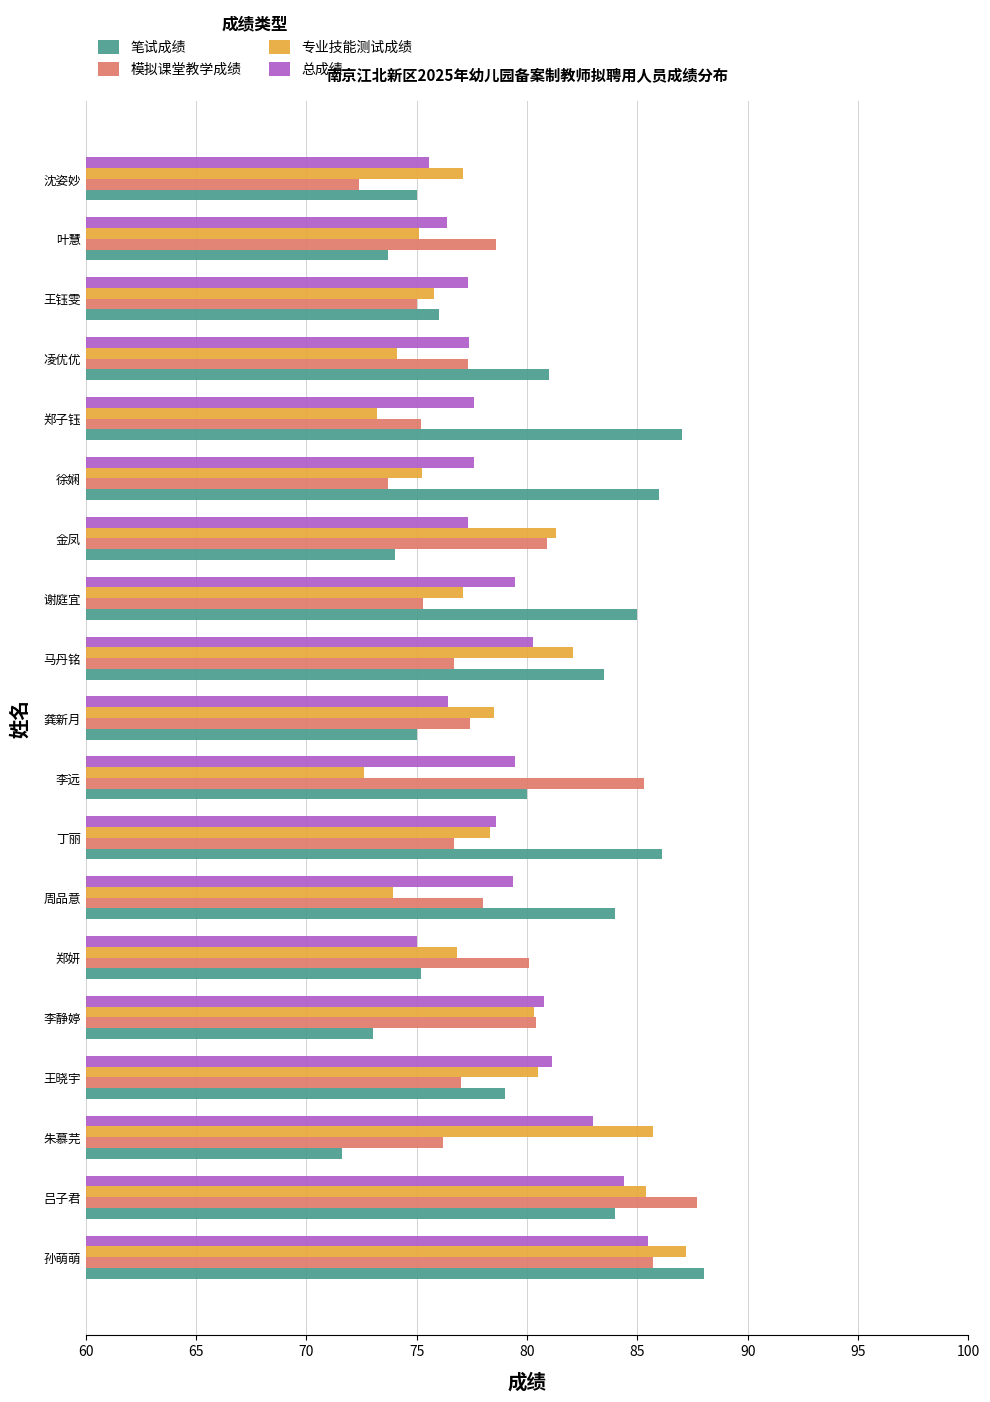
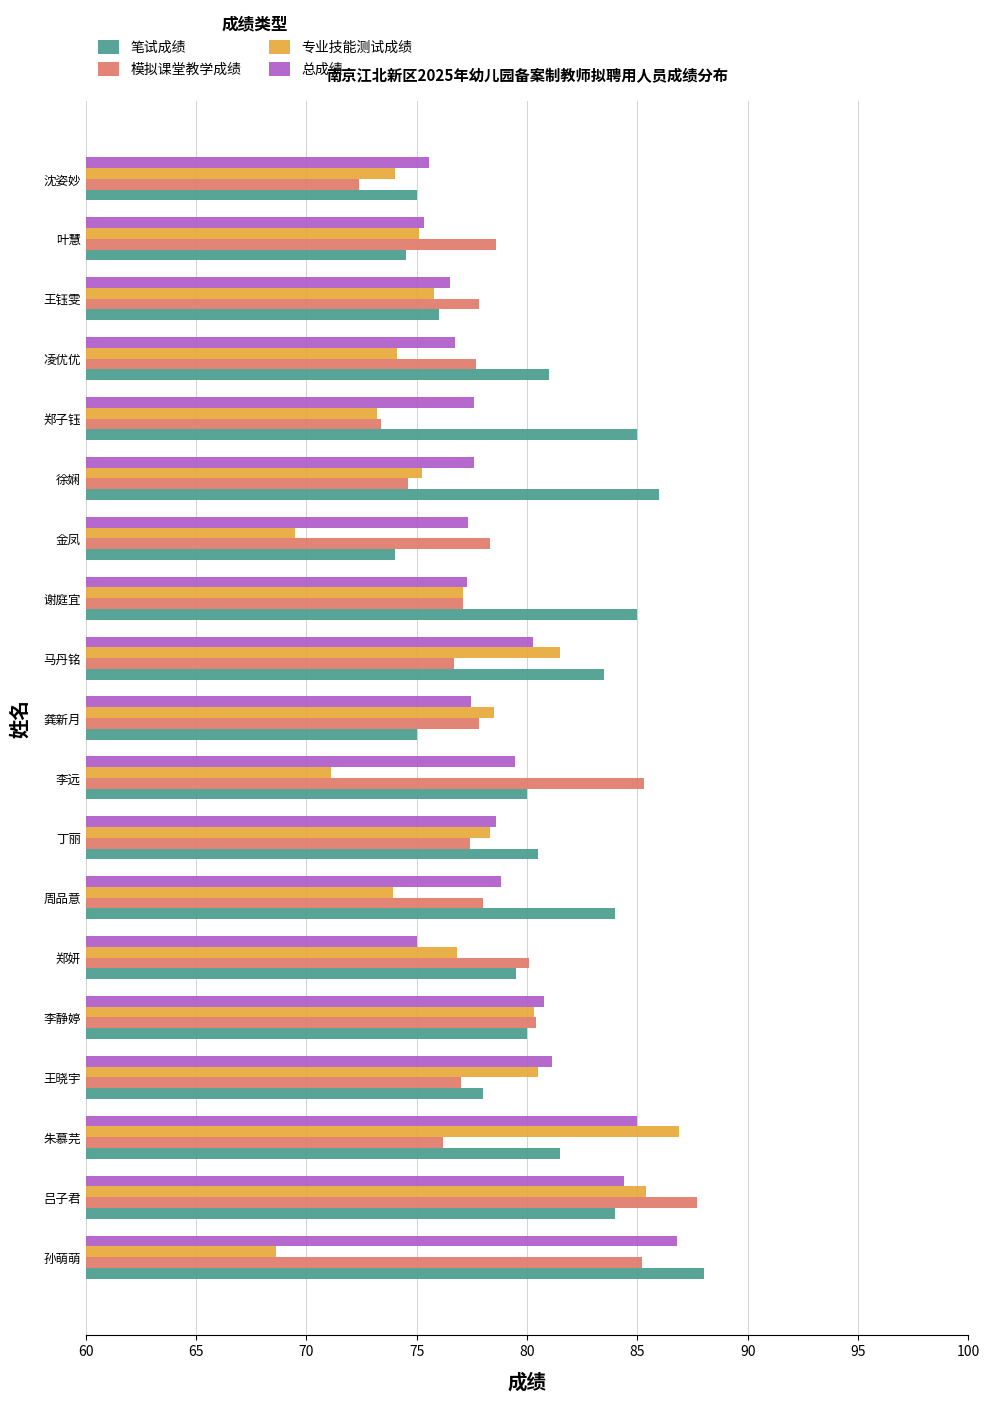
专业技能测试成绩, 沈姿妙: 77.1 -> 74.0
总成绩, 叶慧: 76.4 -> 75.3
笔试成绩, 叶慧: 73.7 -> 74.5
总成绩, 王钰雯: 77.3 -> 76.5
模拟课堂教学成绩, 王钰雯: 75.0 -> 77.8
总成绩, 凌优优: 77.4 -> 76.7
模拟课堂教学成绩, 凌优优: 77.3 -> 77.7
模拟课堂教学成绩, 郑子钰: 75.2 -> 73.4
笔试成绩, 郑子钰: 87 -> 85
模拟课堂教学成绩, 徐娴: 73.7 -> 74.6
专业技能测试成绩, 金凤: 81.3 -> 69.5
模拟课堂教学成绩, 金凤: 80.9 -> 78.3
总成绩, 谢庭宜: 79.5 -> 77.3
模拟课堂教学成绩, 谢庭宜: 75.3 -> 77.1
专业技能测试成绩, 马丹铭: 82.1 -> 81.5
总成绩, 龚新月: 76.4 -> 77.5
模拟课堂教学成绩, 龚新月: 77.4 -> 77.8
专业技能测试成绩, 李远: 72.6 -> 71.1
模拟课堂教学成绩, 丁丽: 76.7 -> 77.4
笔试成绩, 丁丽: 86.1 -> 80.5
总成绩, 周品意: 79.3 -> 78.8
笔试成绩, 郑妍: 75.2 -> 79.5
笔试成绩, 李静婷: 73 -> 80
笔试成绩, 王晓宇: 79 -> 78
总成绩, 朱慕芫: 83.0 -> 85.0
专业技能测试成绩, 朱慕芫: 85.7 -> 86.9
笔试成绩, 朱慕芫: 71.6 -> 81.5
总成绩, 孙萌萌: 85.5 -> 86.8
专业技能测试成绩, 孙萌萌: 87.2 -> 68.6
模拟课堂教学成绩, 孙萌萌: 85.7 -> 85.2
